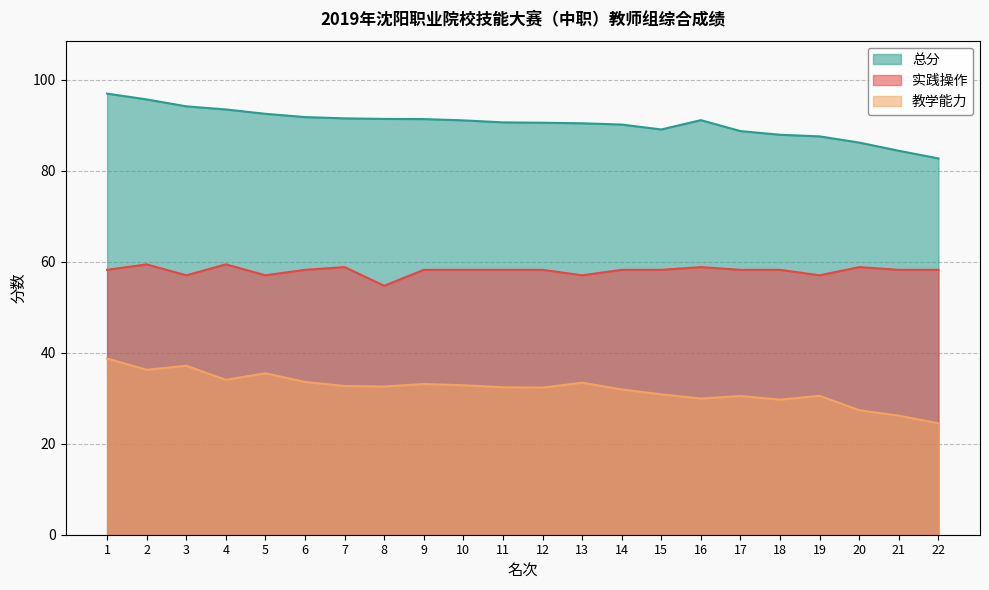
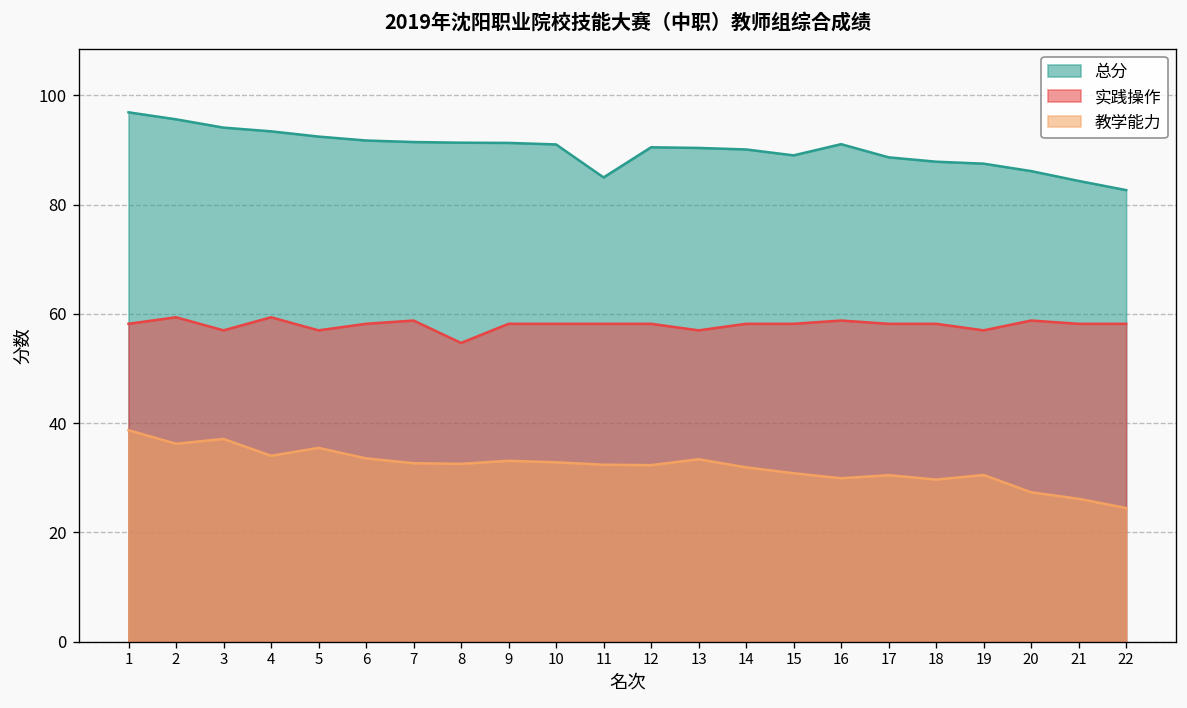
总分, 11: 91 -> 85
